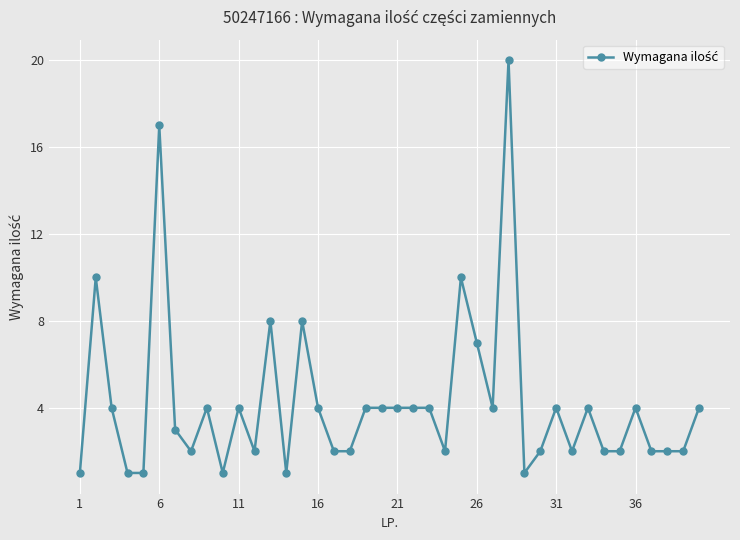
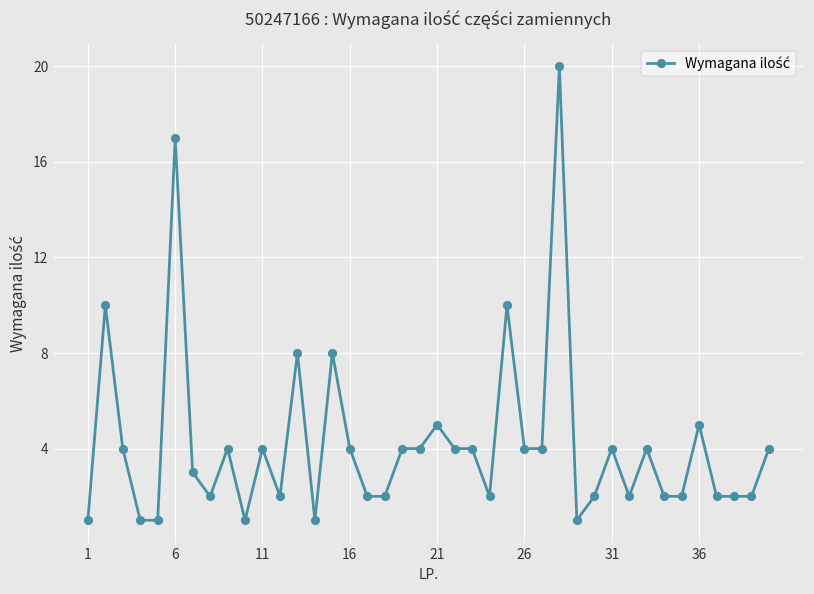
21: 4 -> 5
26: 7 -> 4
36: 4 -> 5
